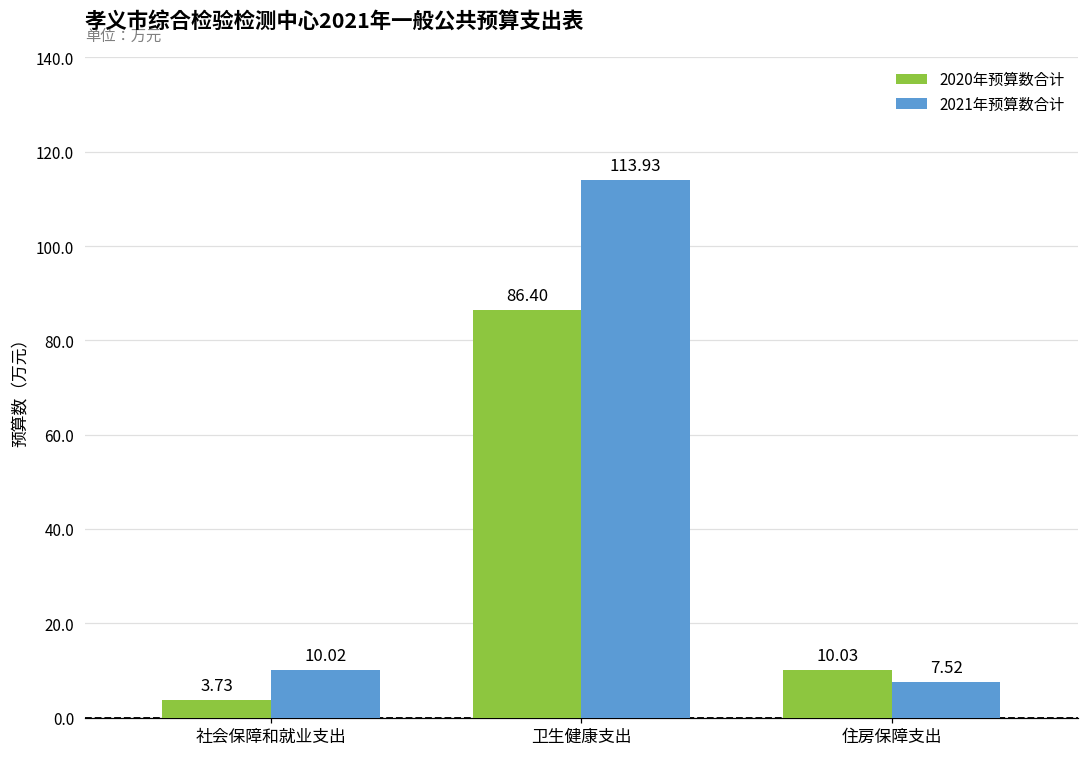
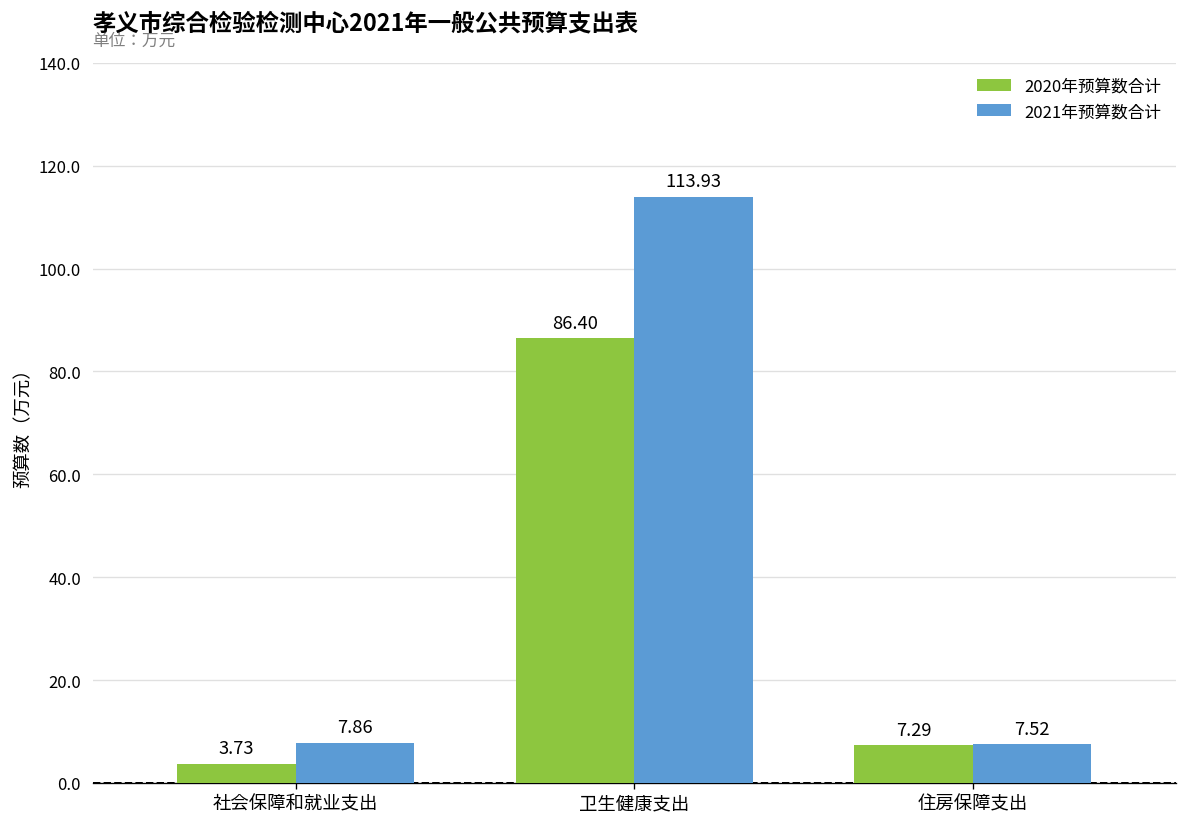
2021年预算数合计, 社会保障和就业支出: 10.02 -> 7.86
2020年预算数合计, 住房保障支出: 10.03 -> 7.29
